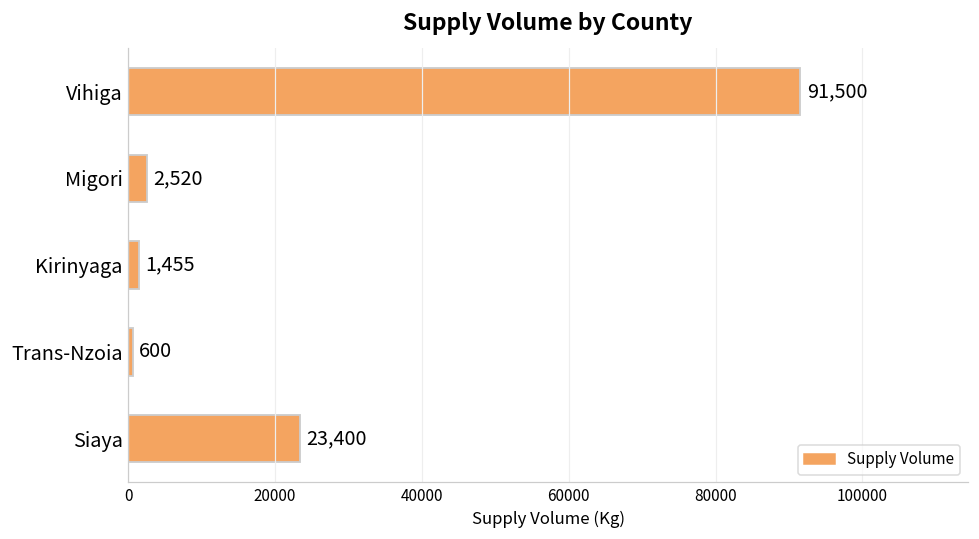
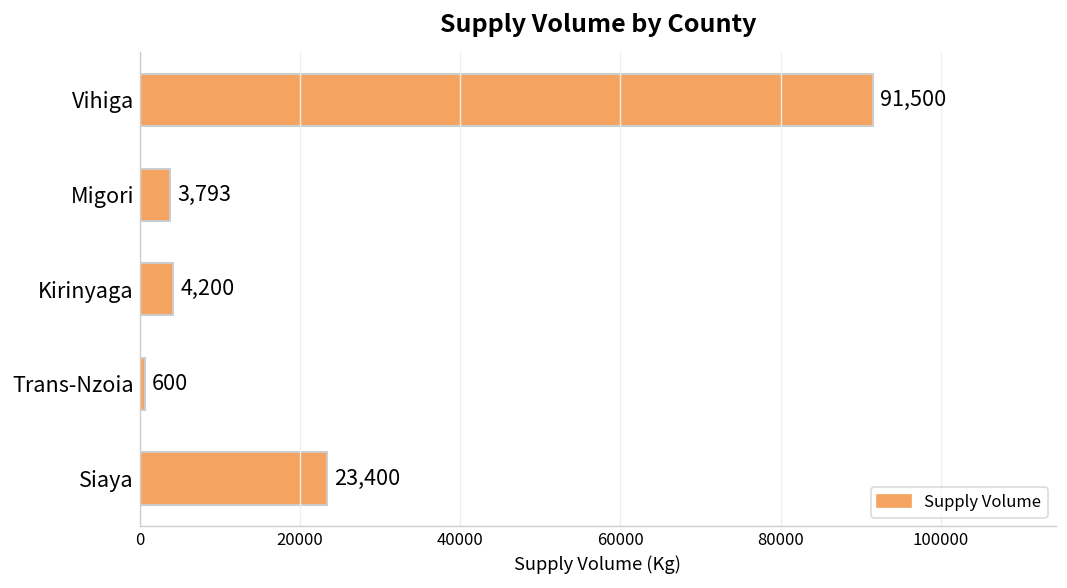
Migori: 2,520 -> 3,793
Kirinyaga: 1,455 -> 4,200
